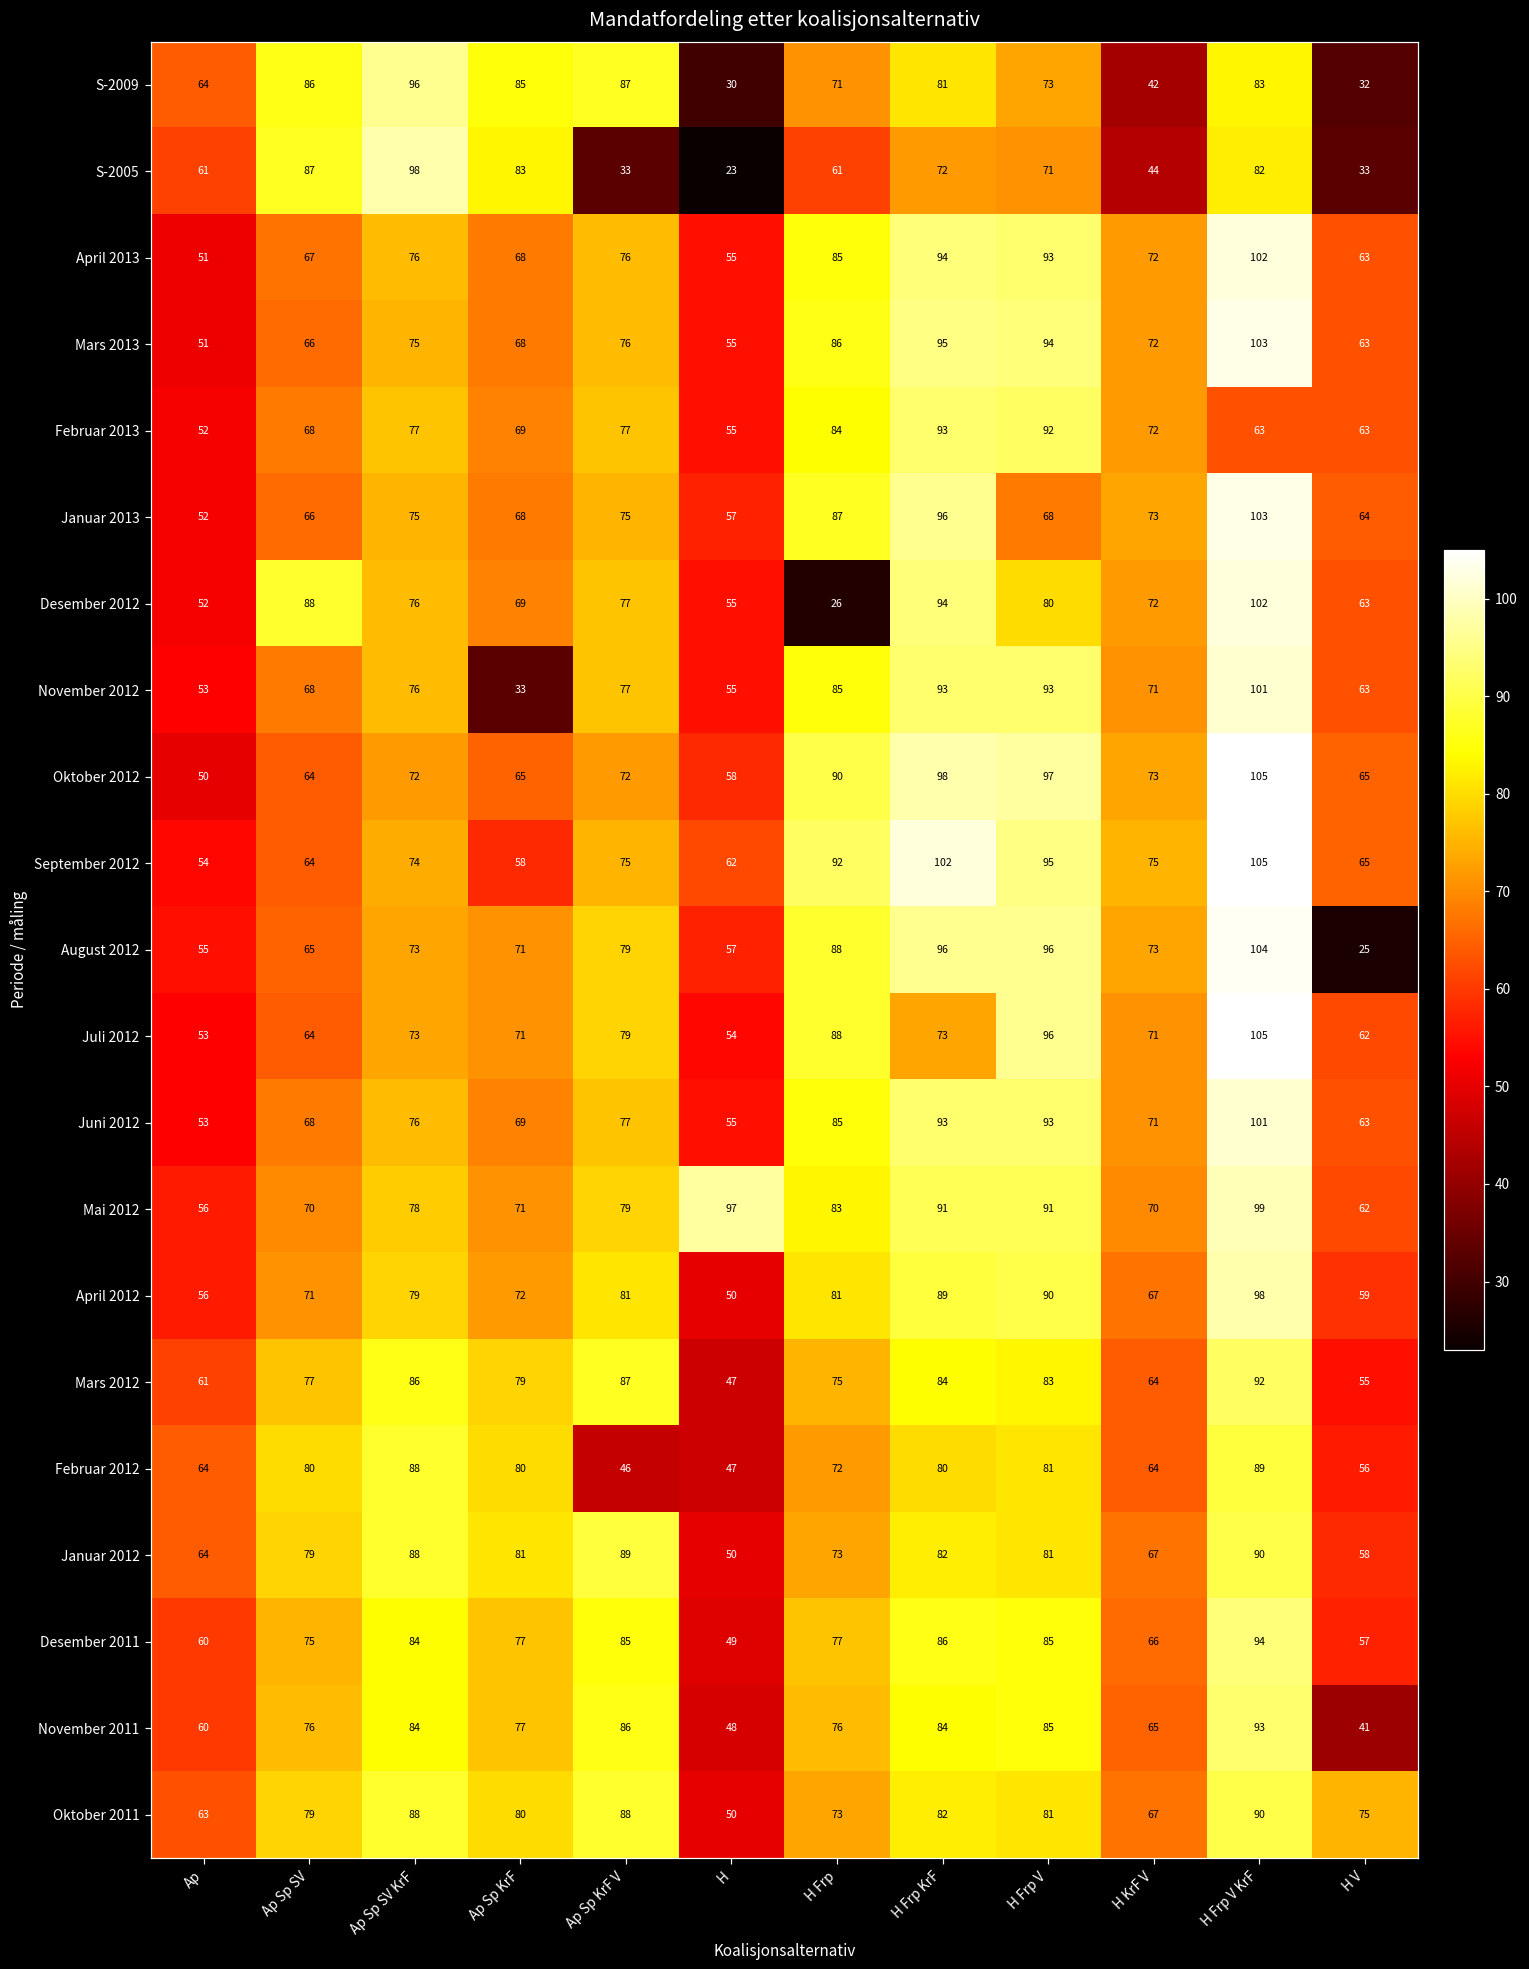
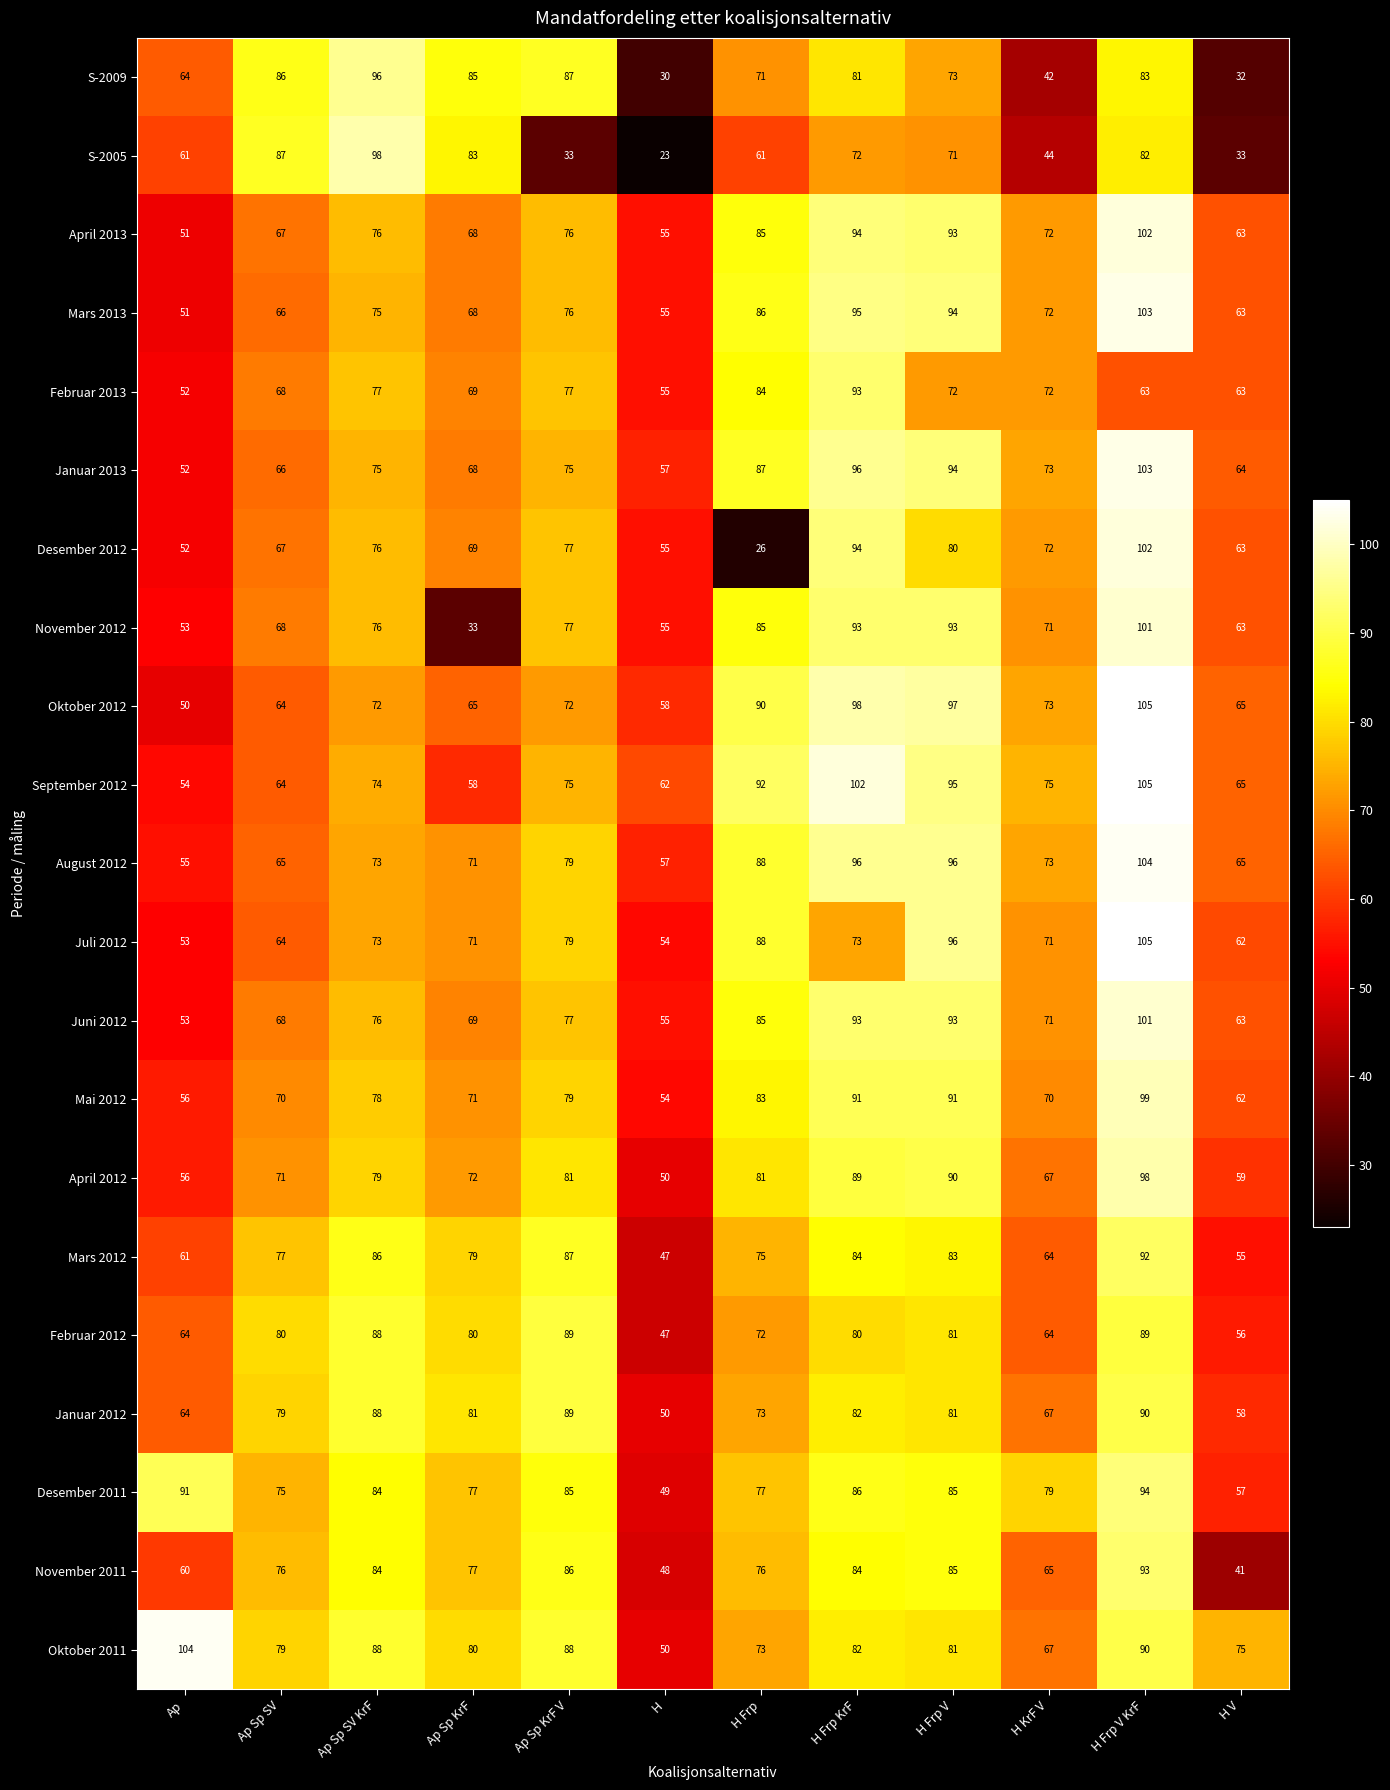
Februar 2013, H Frp V: 92 -> 72
Januar 2013, H Frp V: 68 -> 94
Desember 2012, Ap Sp SV: 88 -> 67
August 2012, H V: 25 -> 65
Mai 2012, H: 97 -> 54
Februar 2012, Ap Sp KrF V: 46 -> 89
Desember 2011, Ap: 60 -> 91
Desember 2011, H KrF V: 66 -> 79
Oktober 2011, Ap: 63 -> 104
